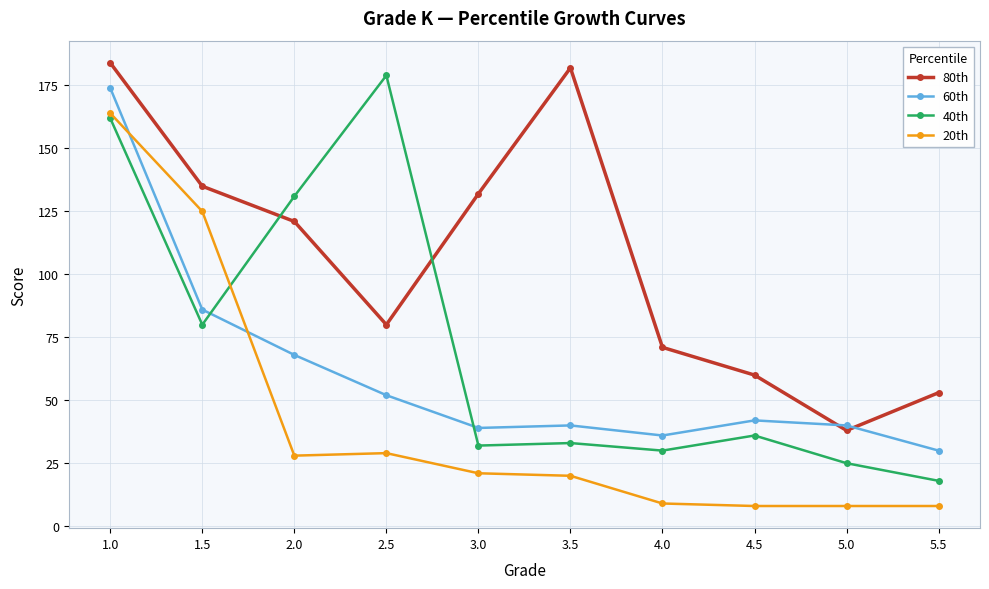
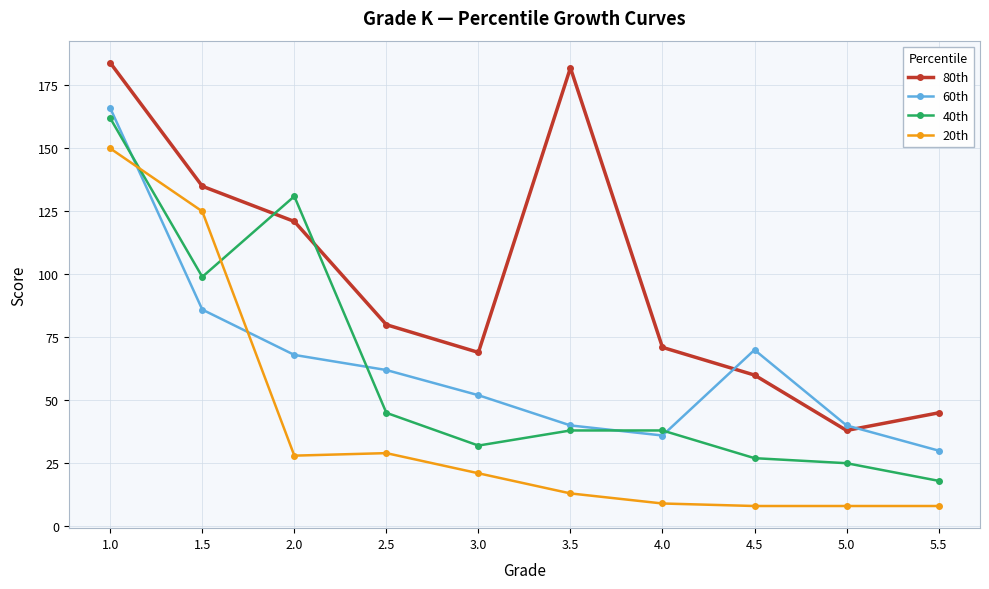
60th, 1.0: 174 -> 166
20th, 1.0: 164 -> 150
40th, 1.5: 80 -> 99
60th, 2.5: 52 -> 62
40th, 2.5: 179 -> 45
80th, 3.0: 132 -> 69
60th, 3.0: 39 -> 52
40th, 3.5: 33 -> 38
20th, 3.5: 20 -> 13
40th, 4.0: 30 -> 38
60th, 4.5: 42 -> 70
40th, 4.5: 36 -> 27
80th, 5.5: 53 -> 45
